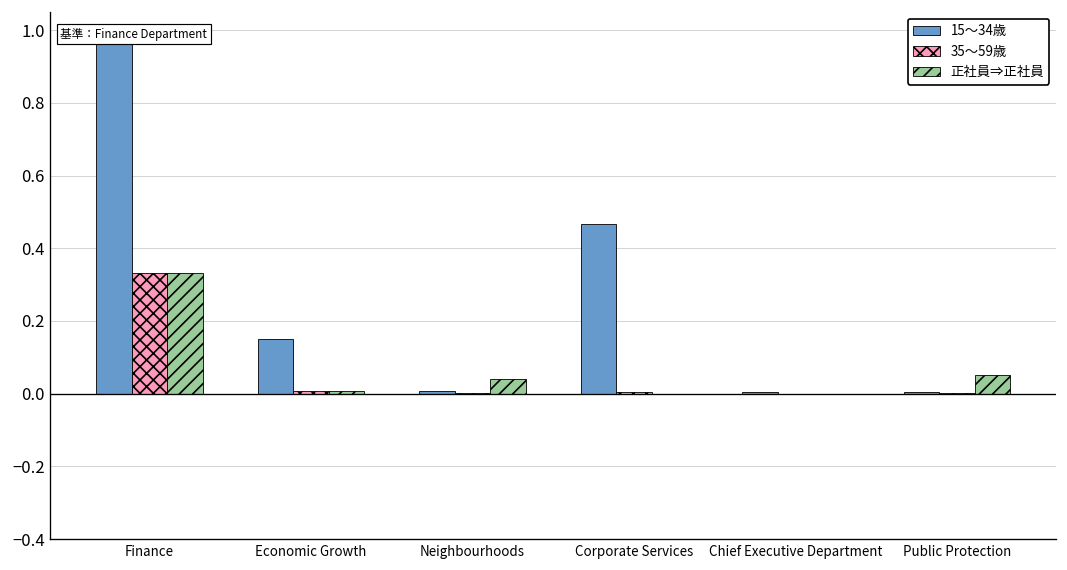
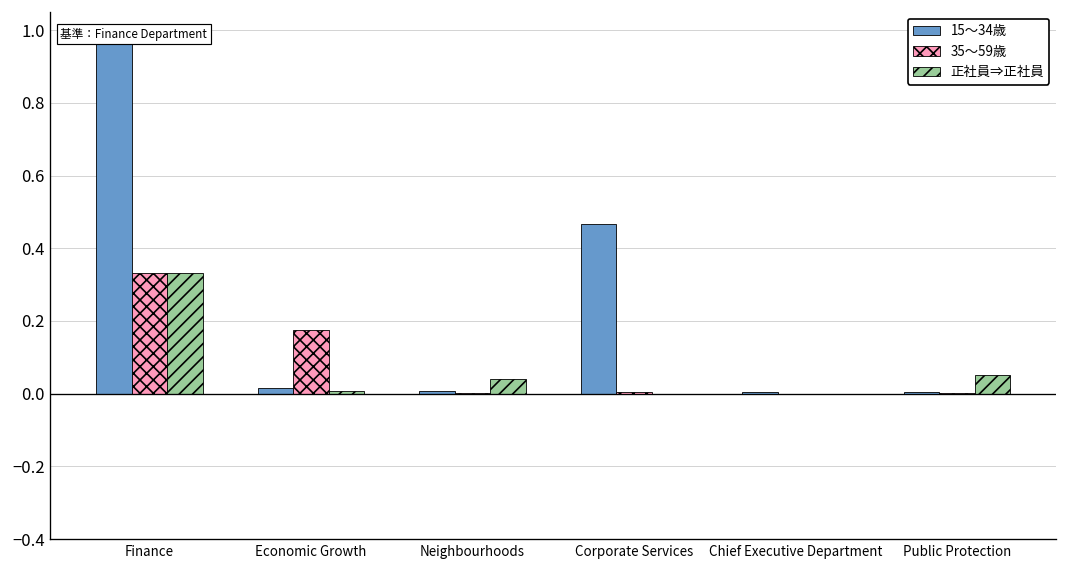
15～34歳, Economic Growth: 0.15 -> 0.02
35～59歳, Economic Growth: 0.01 -> 0.18
